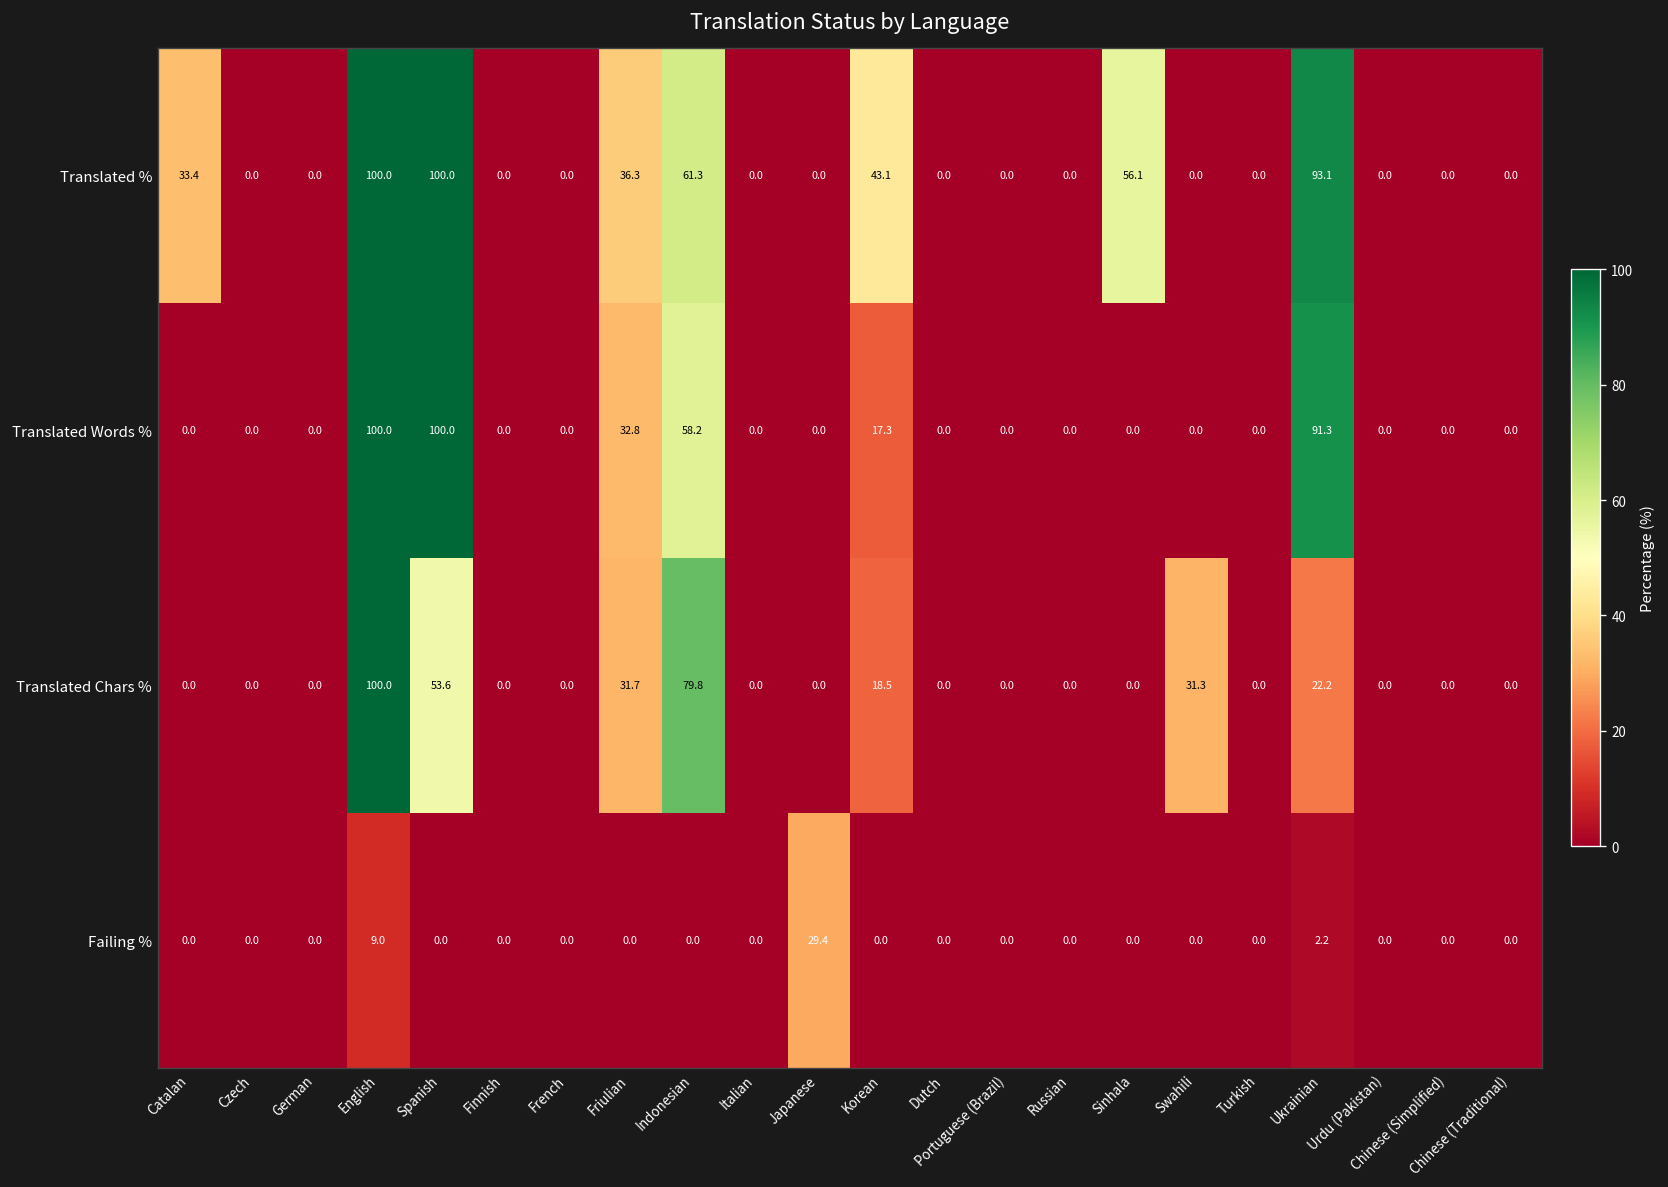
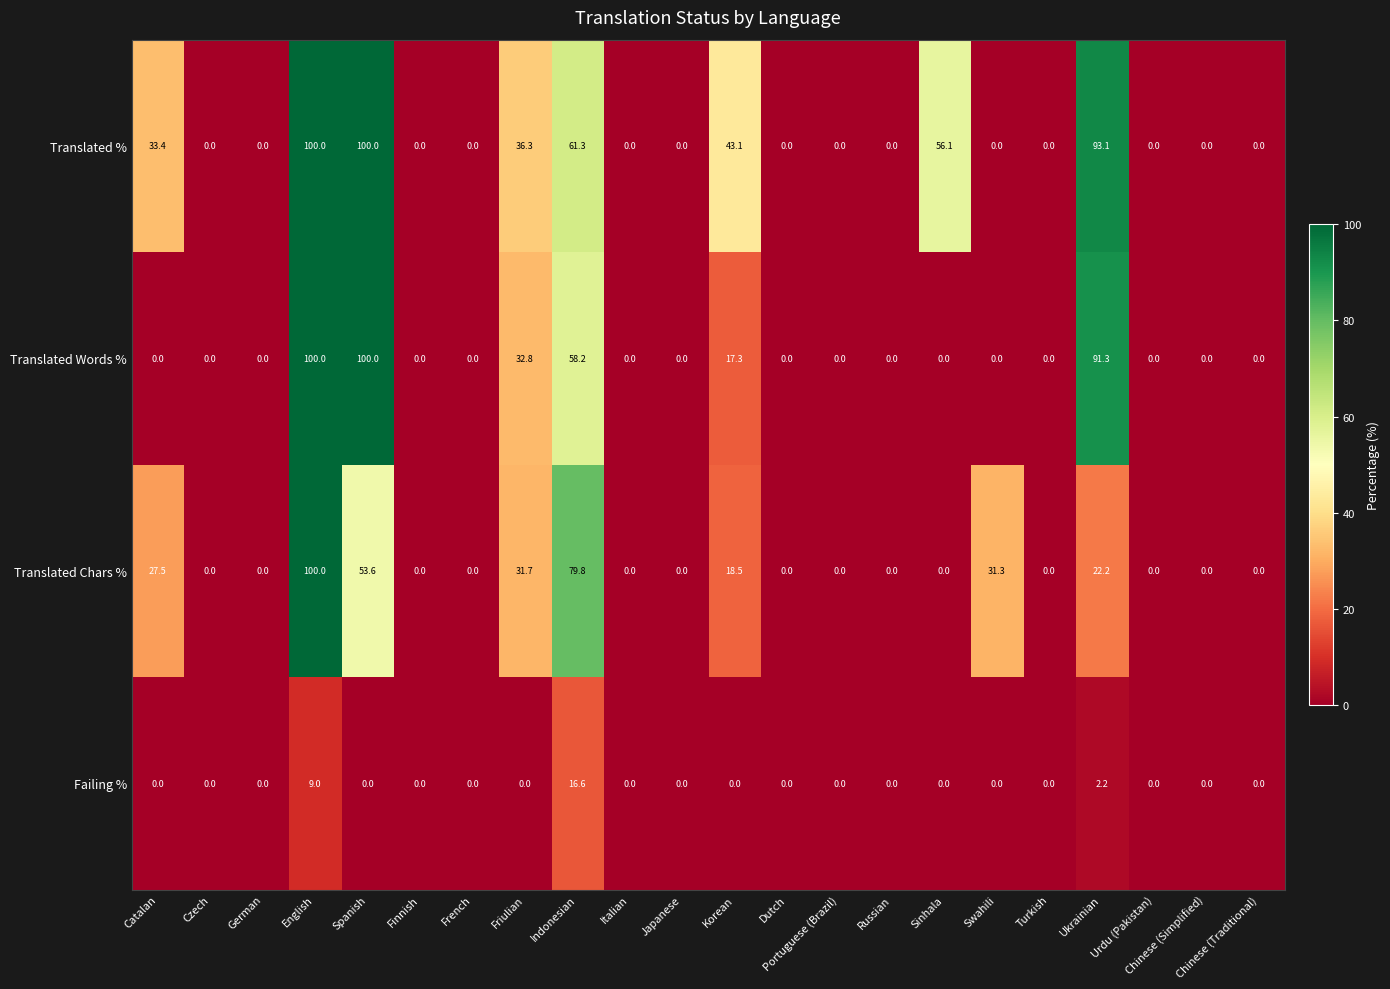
Translated Chars %, Catalan: 0.0 -> 27.5
Failing %, Indonesian: 0.0 -> 16.6
Failing %, Japanese: 29.4 -> 0.0
